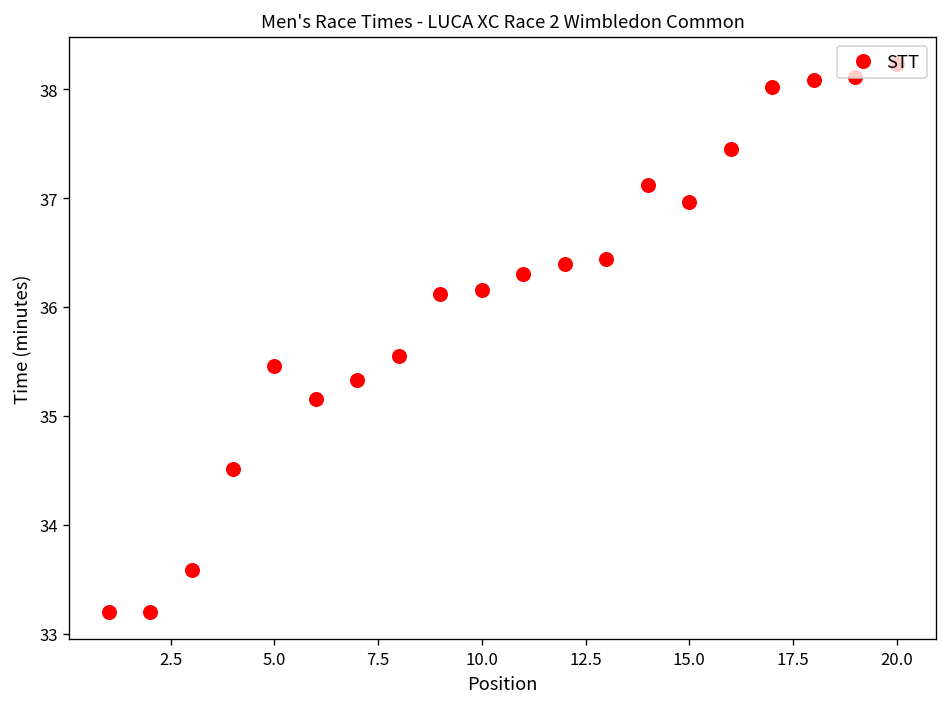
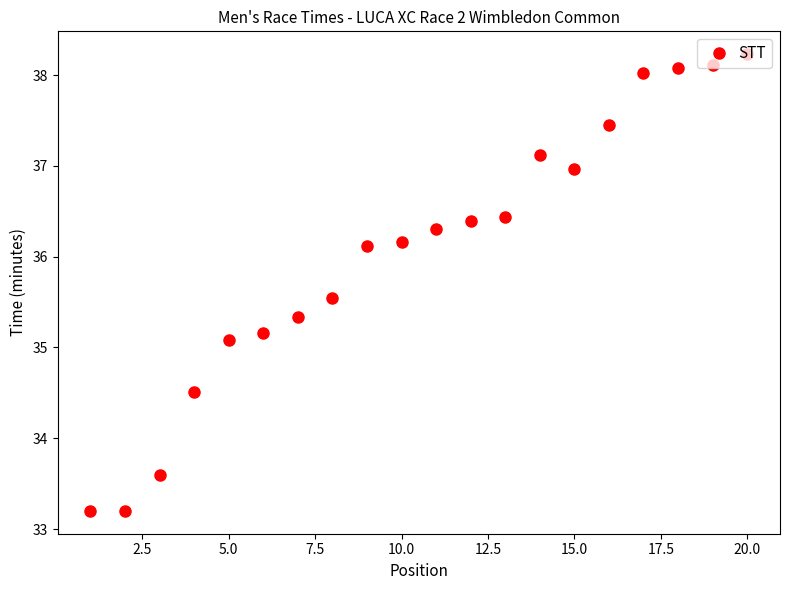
5.0: 35.5 -> 35.1
